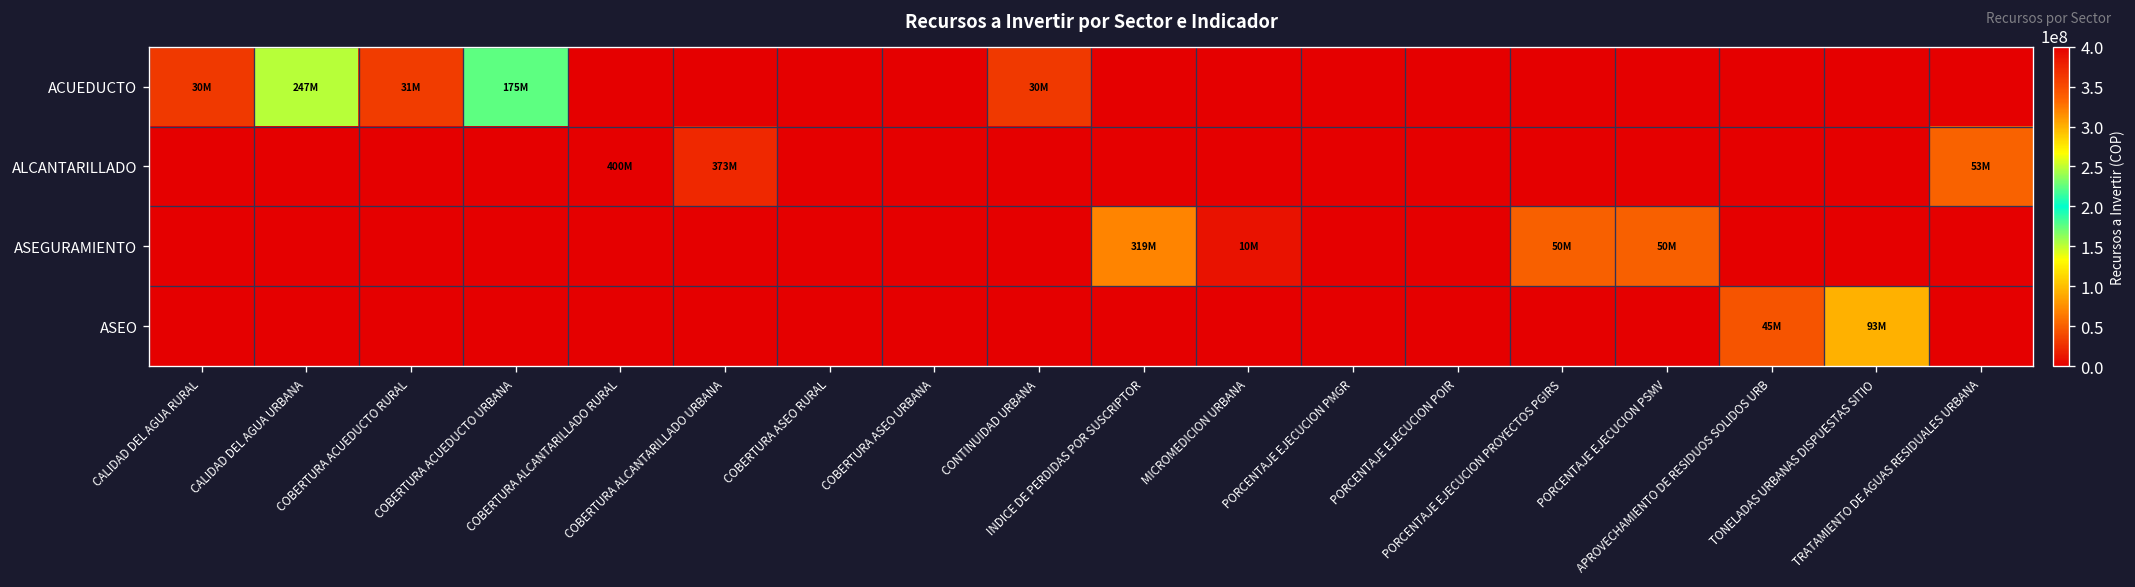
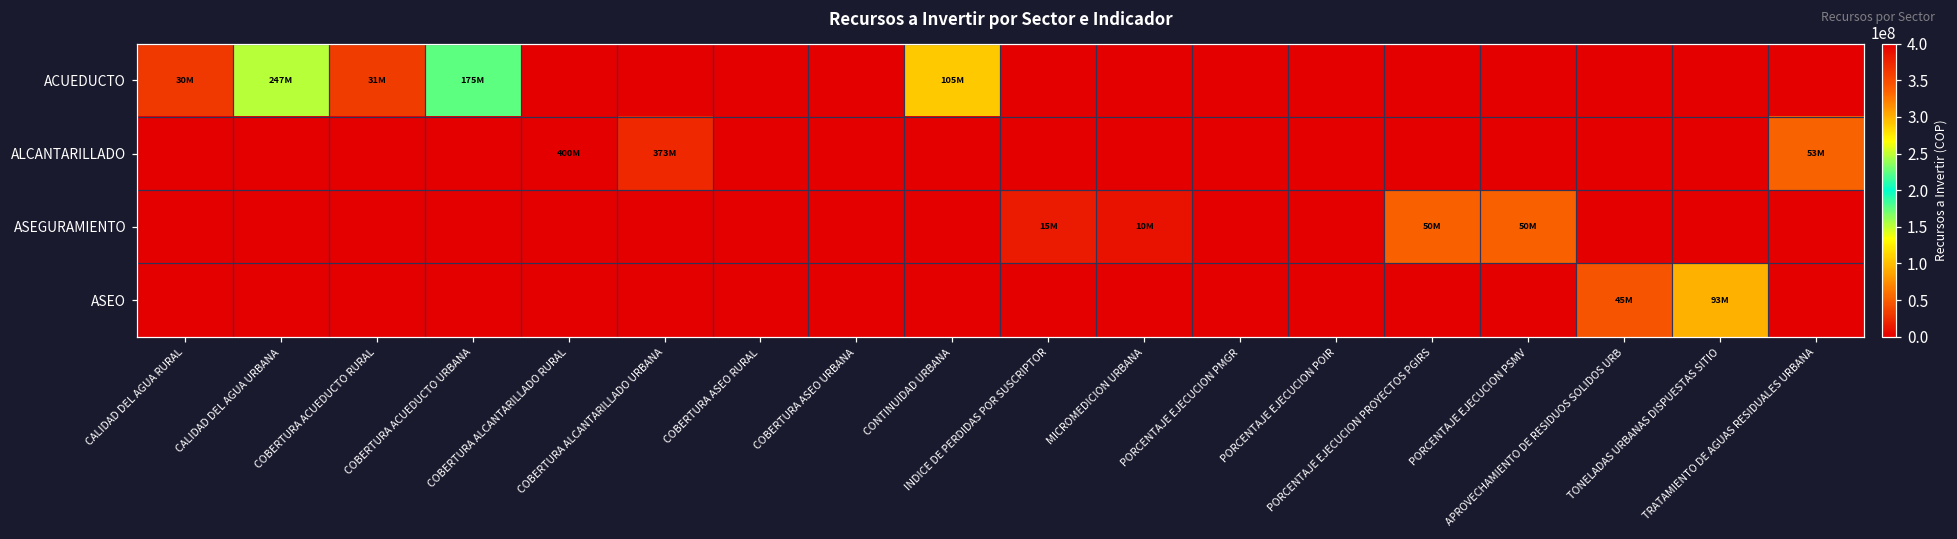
ACUEDUCTO, CONTINUIDAD URBANA: 30M -> 105M
ASEGURAMIENTO, INDICE DE PERDIDAS POR SUSCRIPTOR: 319M -> 15M
